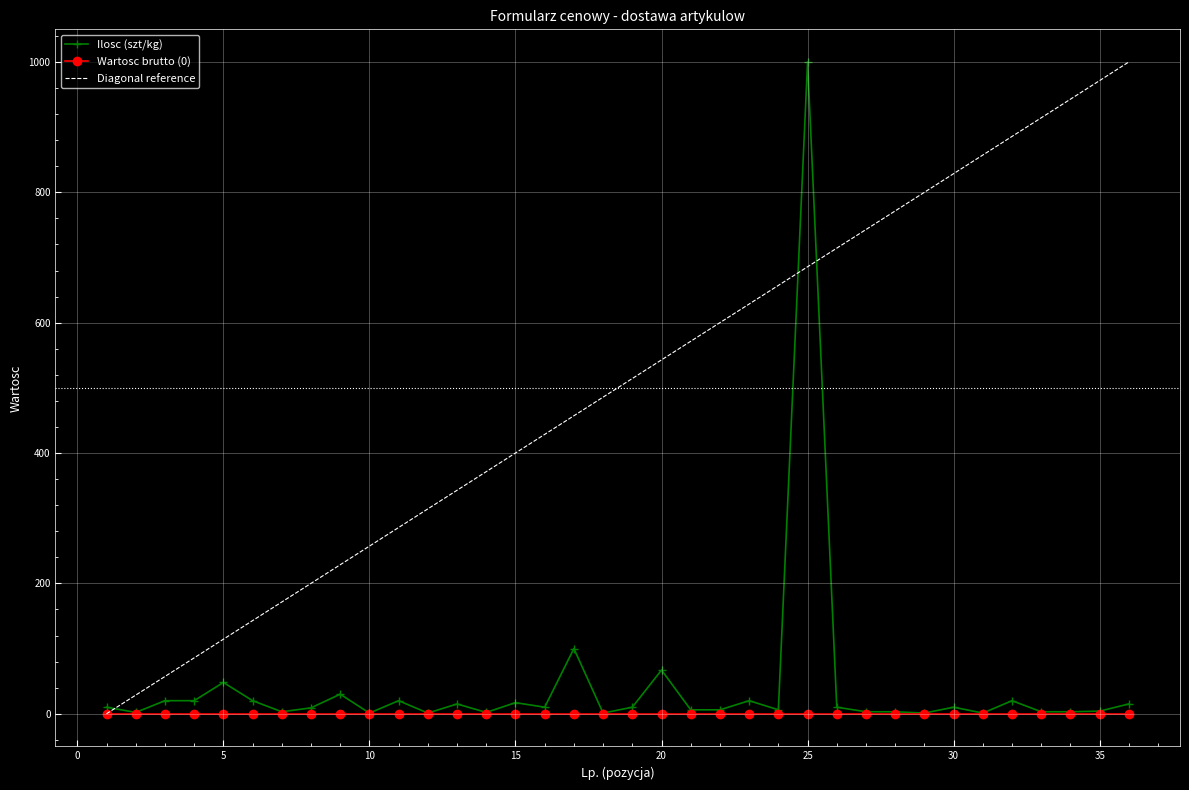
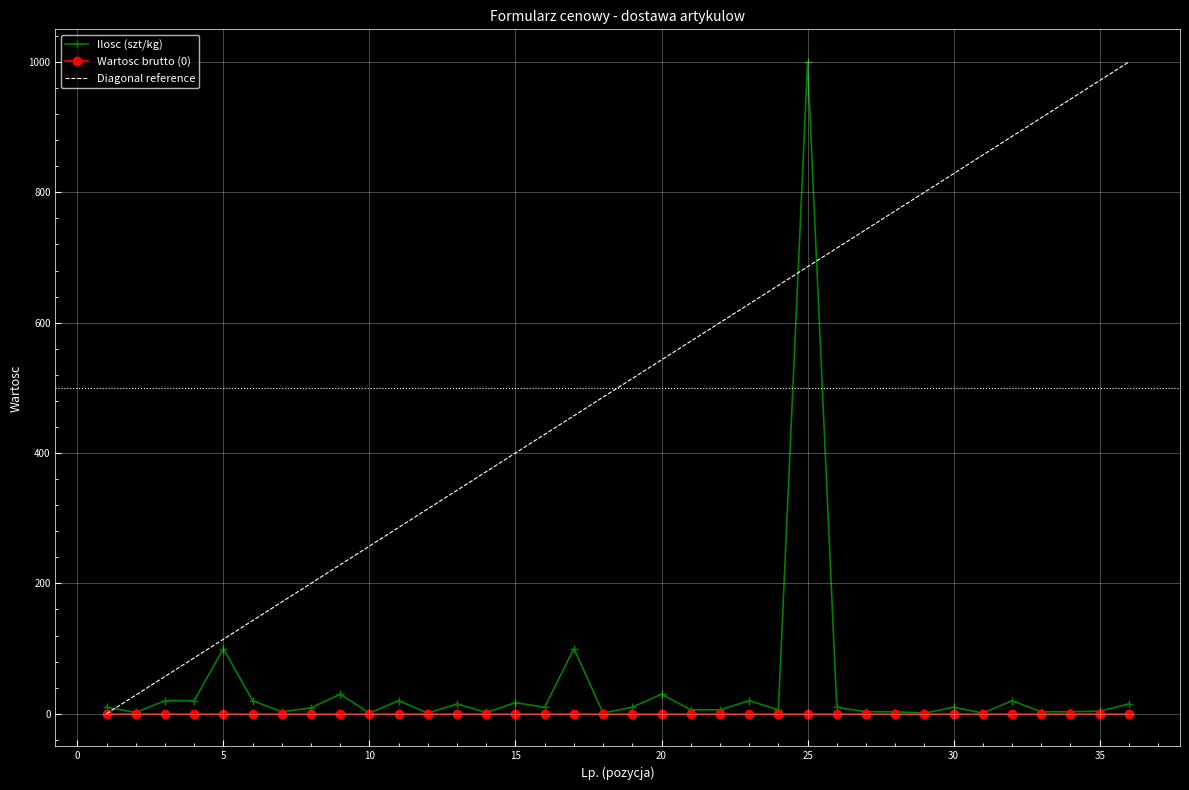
Ilosc (szt/kg), 5: 50 -> 100
Ilosc (szt/kg), 20: 70 -> 30
